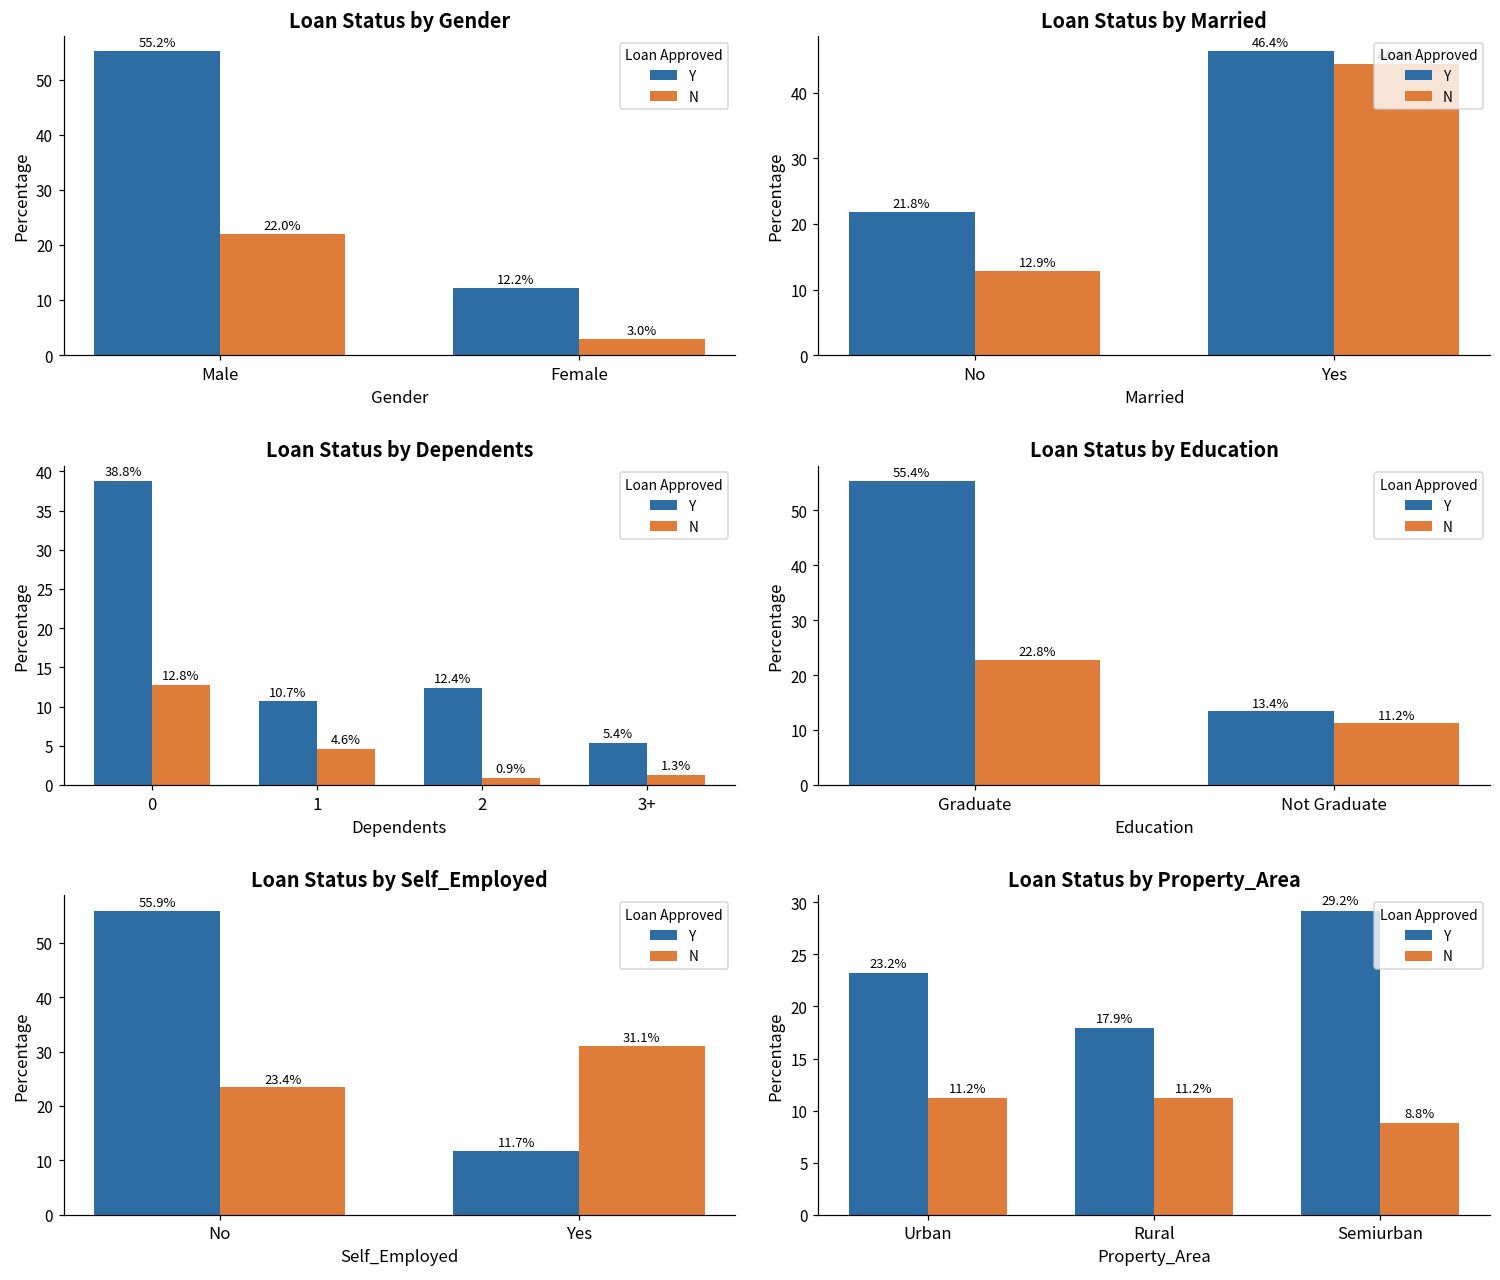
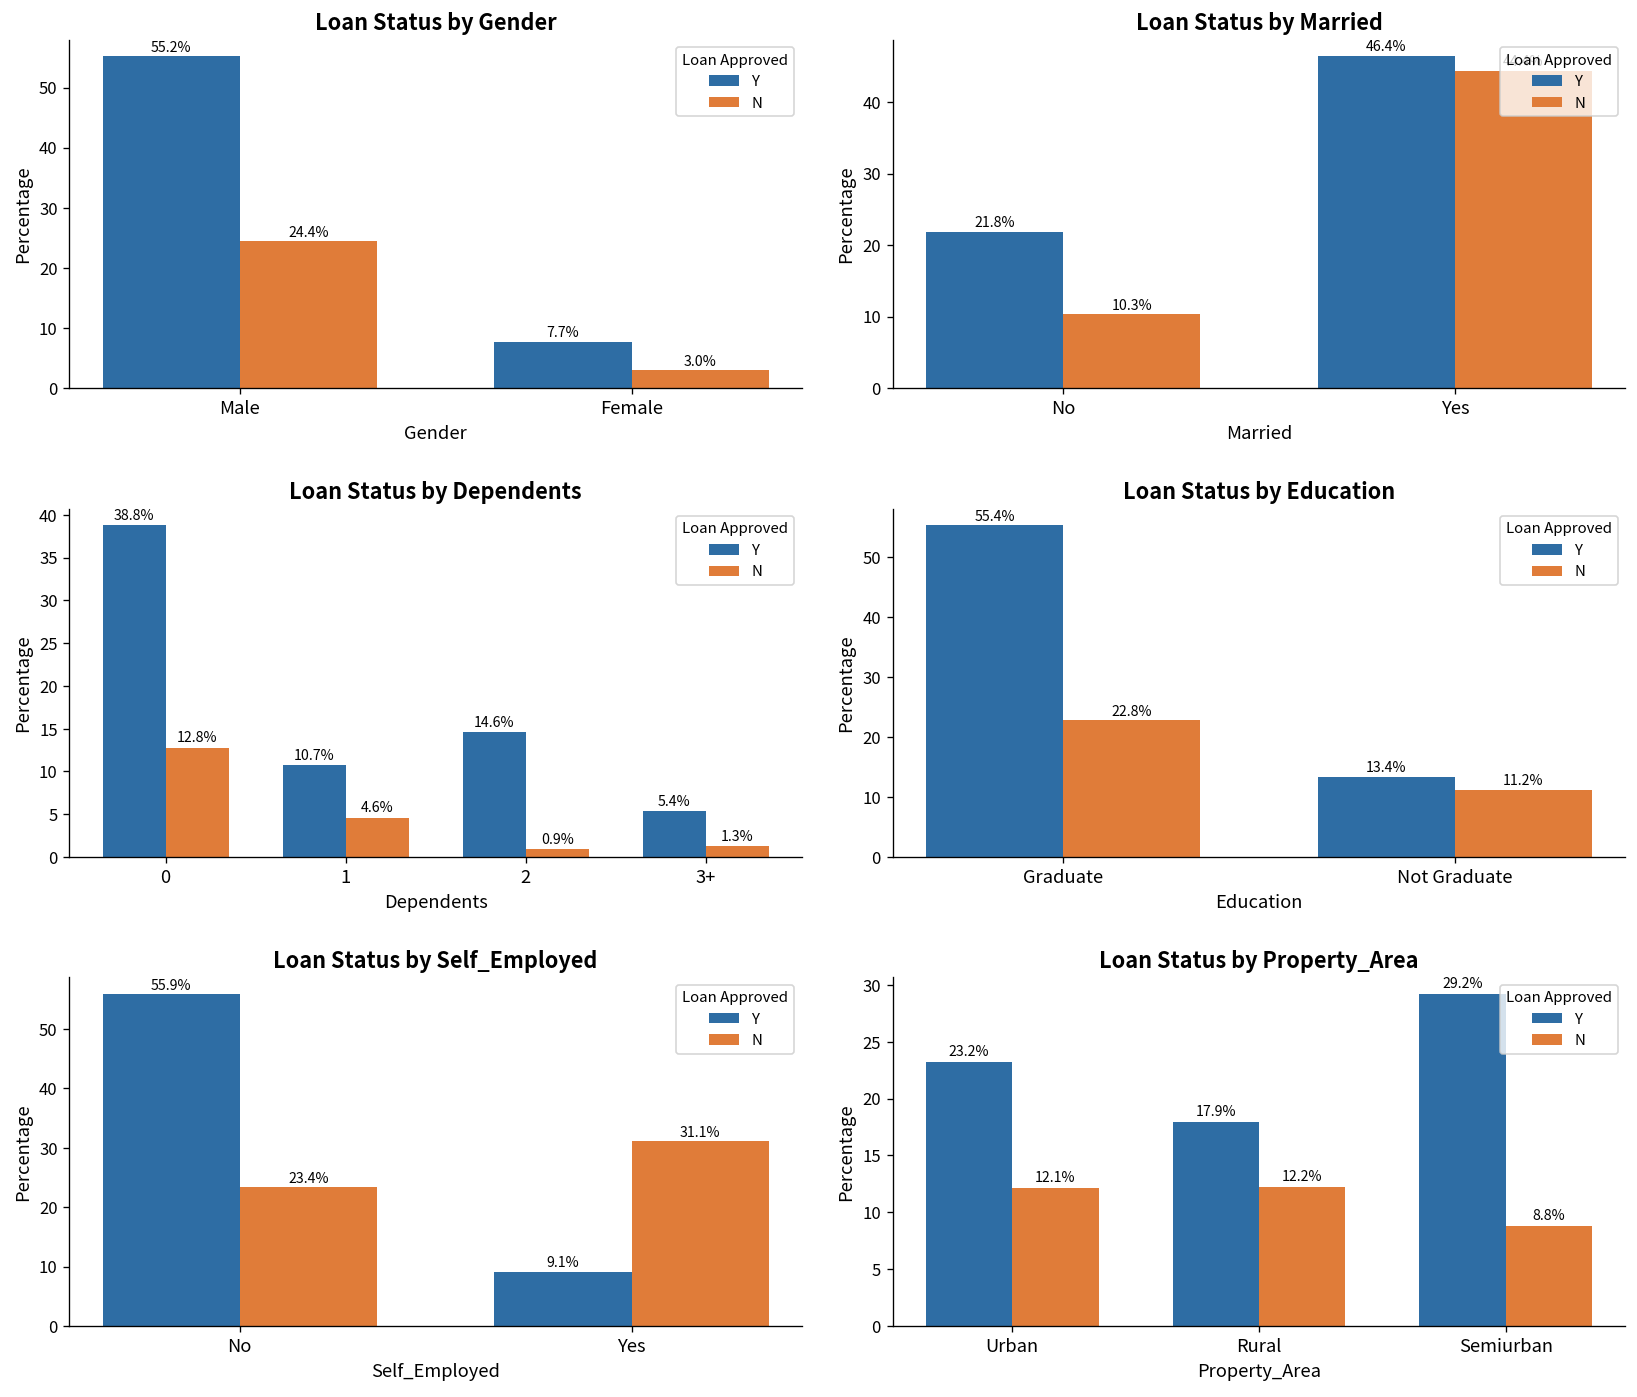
Loan Status by Gender, N, Male: 22.0% -> 24.4%
Loan Status by Gender, Y, Female: 12.2% -> 7.7%
Loan Status by Married, N, No: 12.9% -> 10.3%
Loan Status by Dependents, Y, 2: 12.4% -> 14.6%
Loan Status by Self_Employed, Y, Yes: 11.7% -> 9.1%
Loan Status by Property_Area, N, Urban: 11.2% -> 12.1%
Loan Status by Property_Area, N, Rural: 11.2% -> 12.2%
